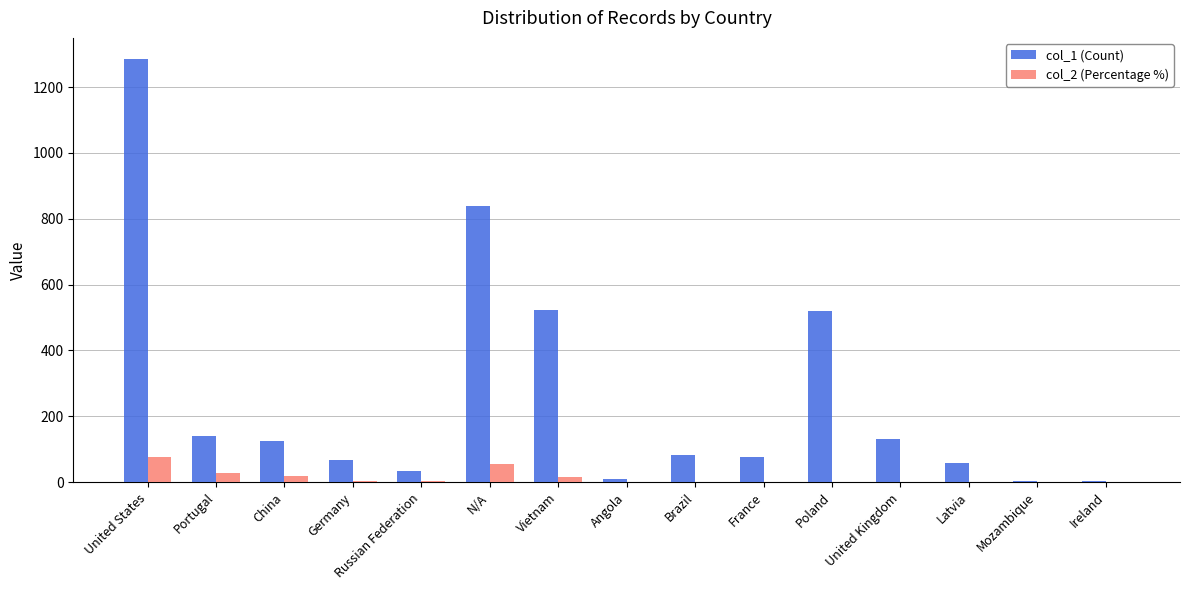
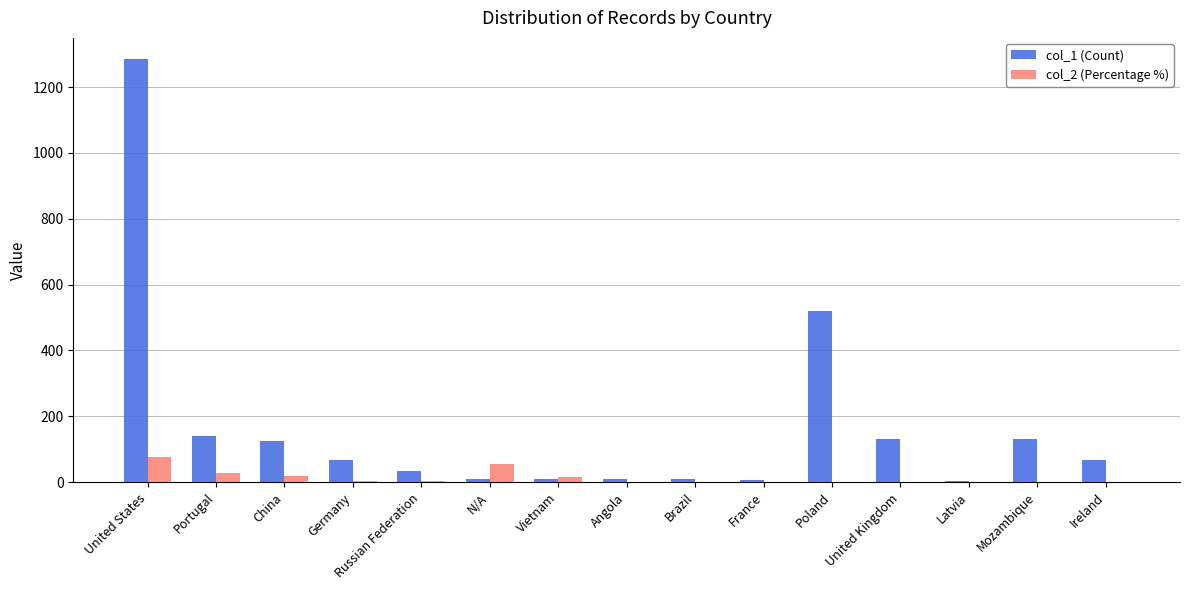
col_1 (Count), N/A: 840 -> 10
col_1 (Count), Vietnam: 520 -> 10
col_1 (Count), Brazil: 80 -> 10
col_1 (Count), France: 80 -> 10
col_1 (Count), Latvia: 60 -> 10
col_1 (Count), Mozambique: 10 -> 130
col_1 (Count), Ireland: 0 -> 70
